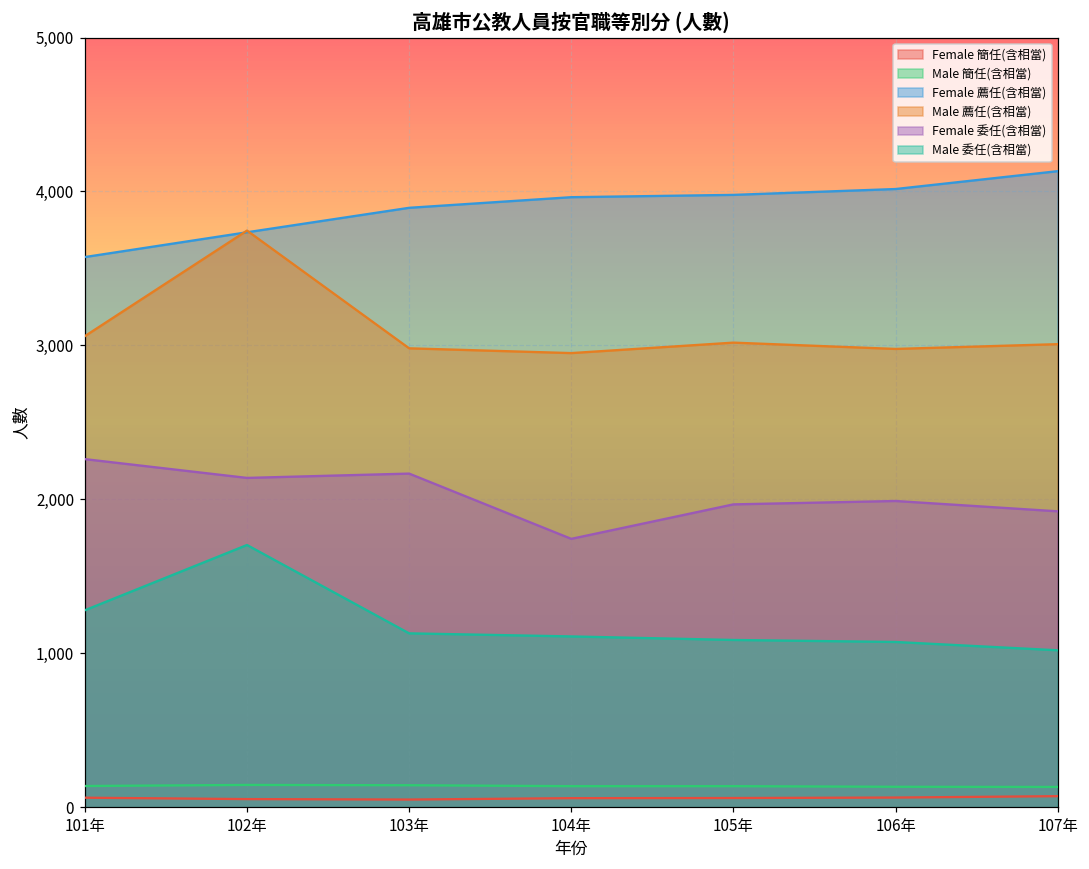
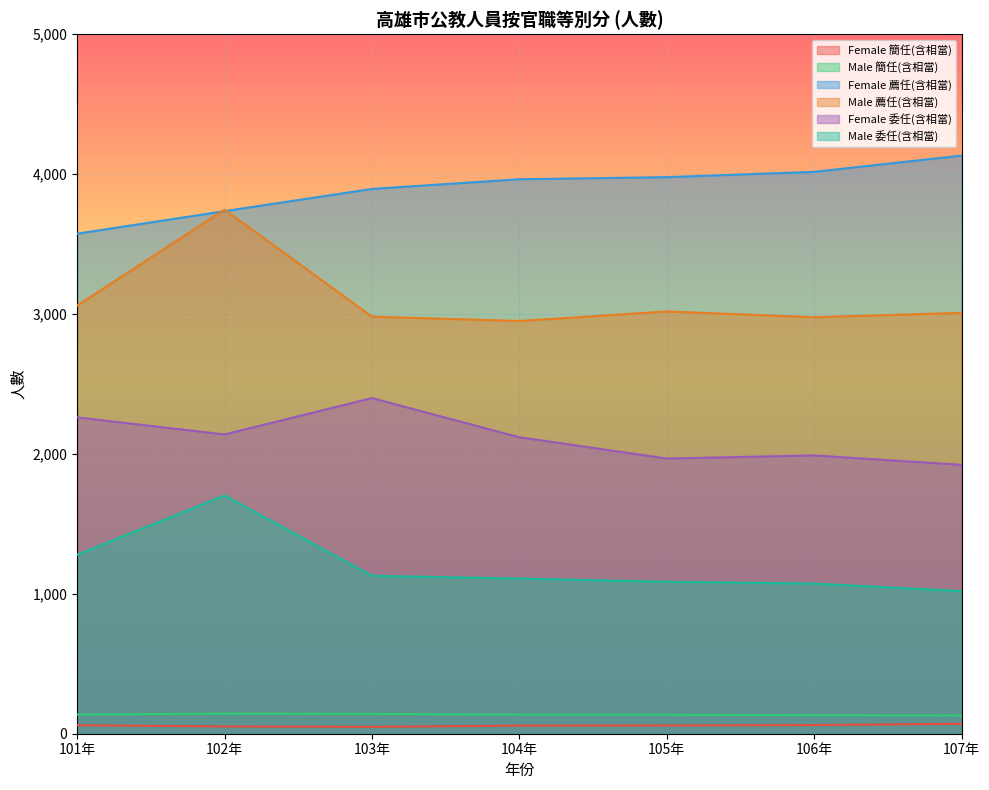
Female 委任(含相當), 103年: 2,170 -> 2,400
Female 委任(含相當), 104年: 1,740 -> 2,120
